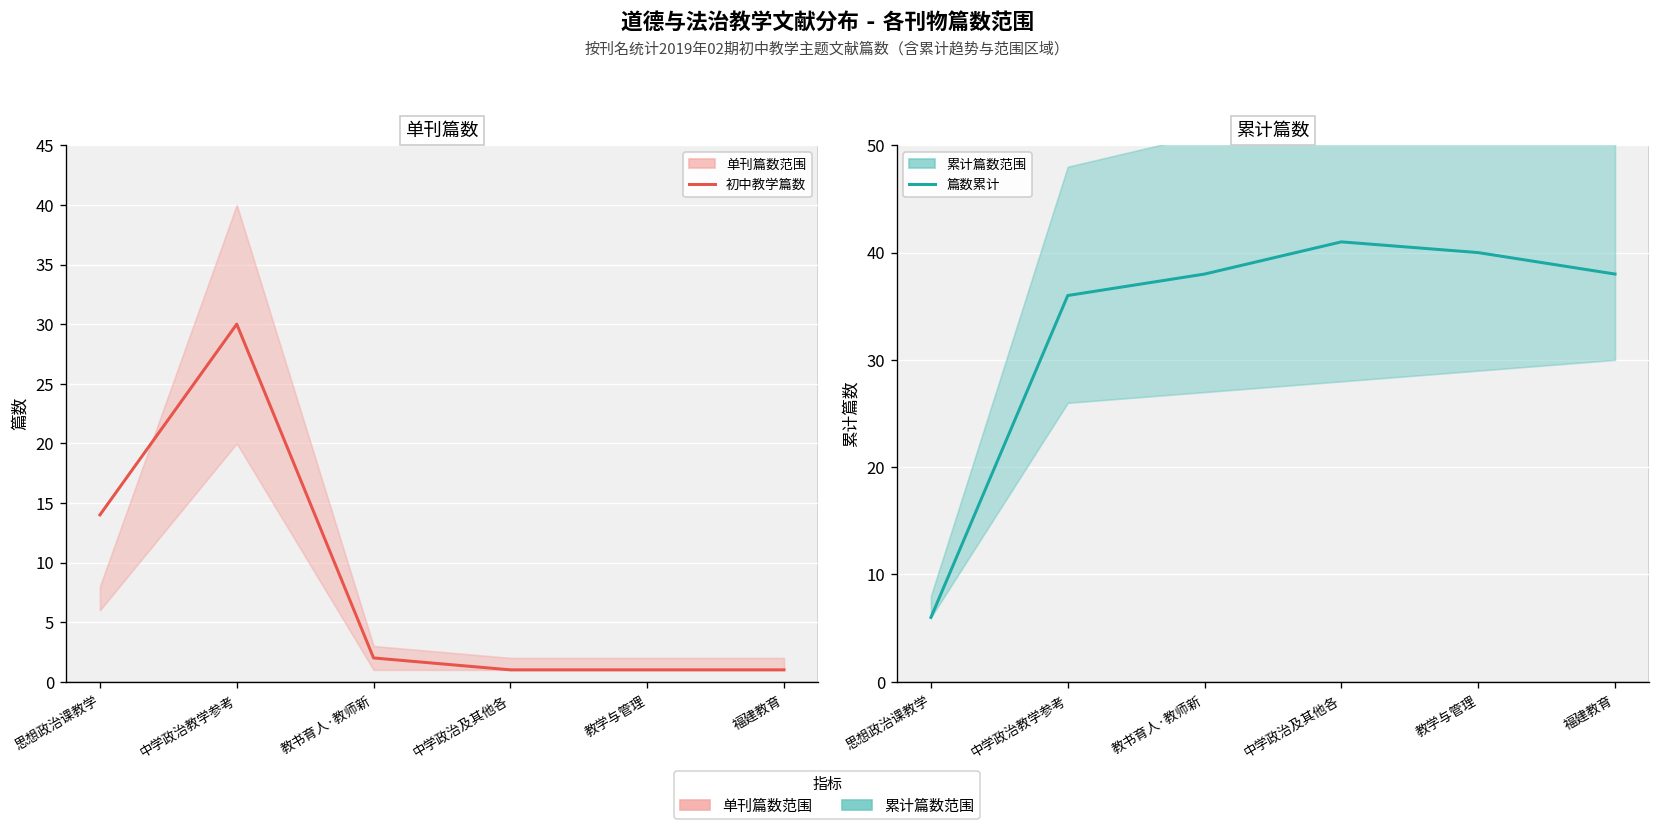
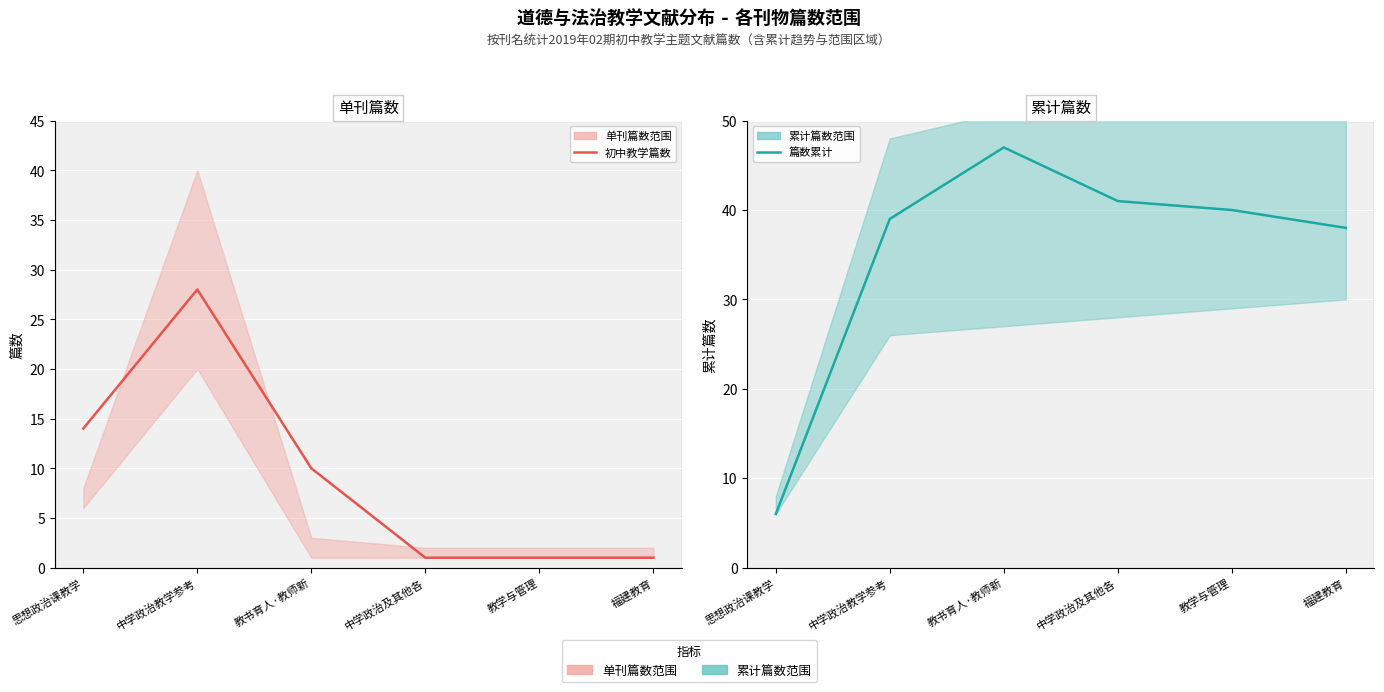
单刊篇数, 初中教学篇数, 中学政治教学参考: 30 -> 28
单刊篇数, 初中教学篇数, 教书育人·教师新: 2 -> 10
累计篇数, 篇数累计, 中学政治教学参考: 36 -> 39
累计篇数, 篇数累计, 教书育人·教师新: 38 -> 47
